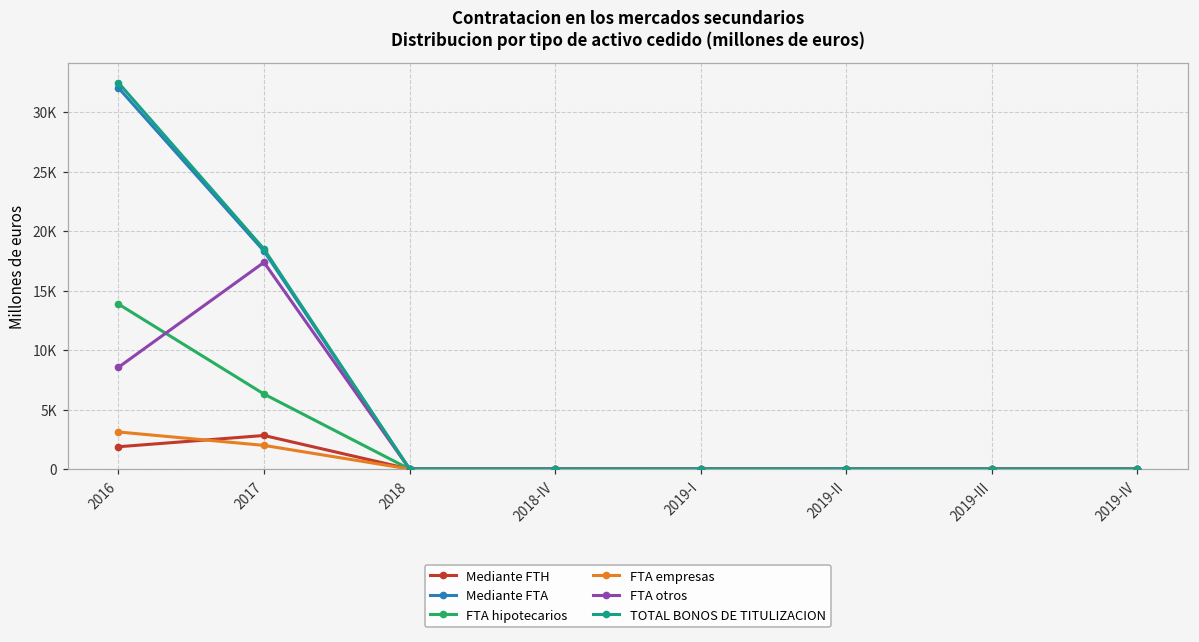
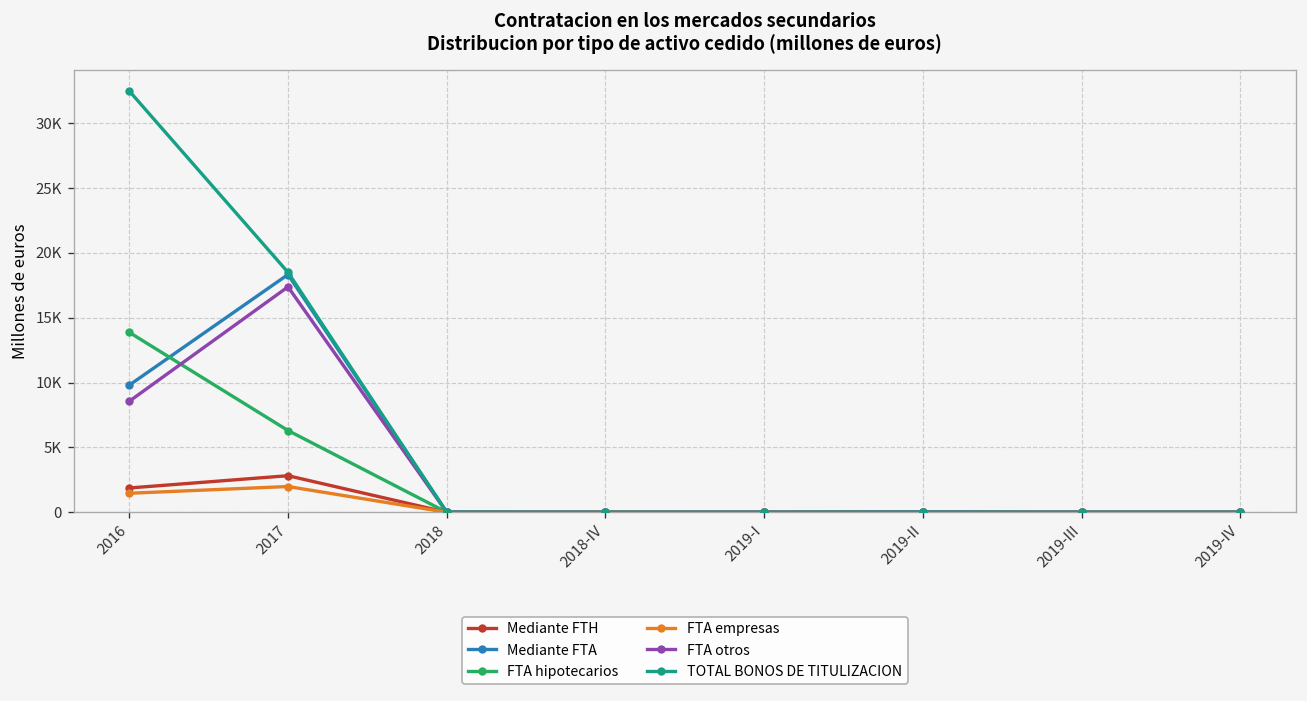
Mediante FTA, 2016: 32100 -> 9800
FTA empresas, 2016: 3100 -> 1500
